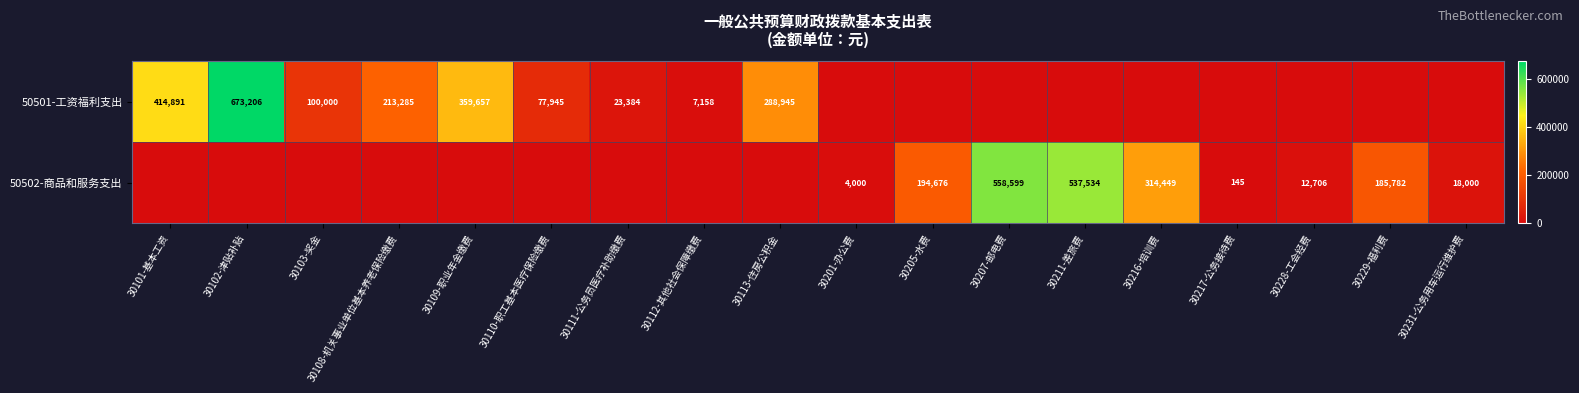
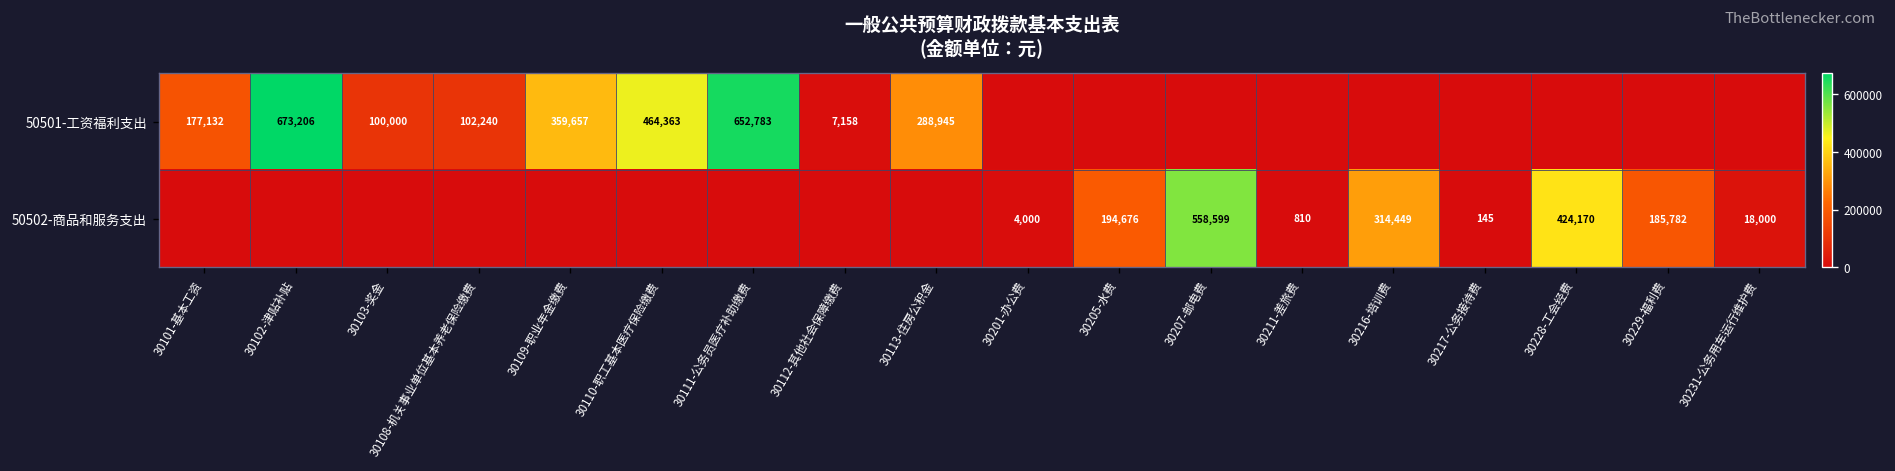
50501-工资福利支出, 30101-基本工资: 414,891 -> 177,132
50501-工资福利支出, 30108-机关事业单位基本养老保险缴费: 213,285 -> 102,240
50501-工资福利支出, 30110-职工基本医疗保险缴费: 77,945 -> 464,363
50501-工资福利支出, 30111-公务员医疗补助缴费: 23,384 -> 652,783
50502-商品和服务支出, 30211-差旅费: 537,534 -> 810
50502-商品和服务支出, 30228-工会经费: 12,706 -> 424,170
